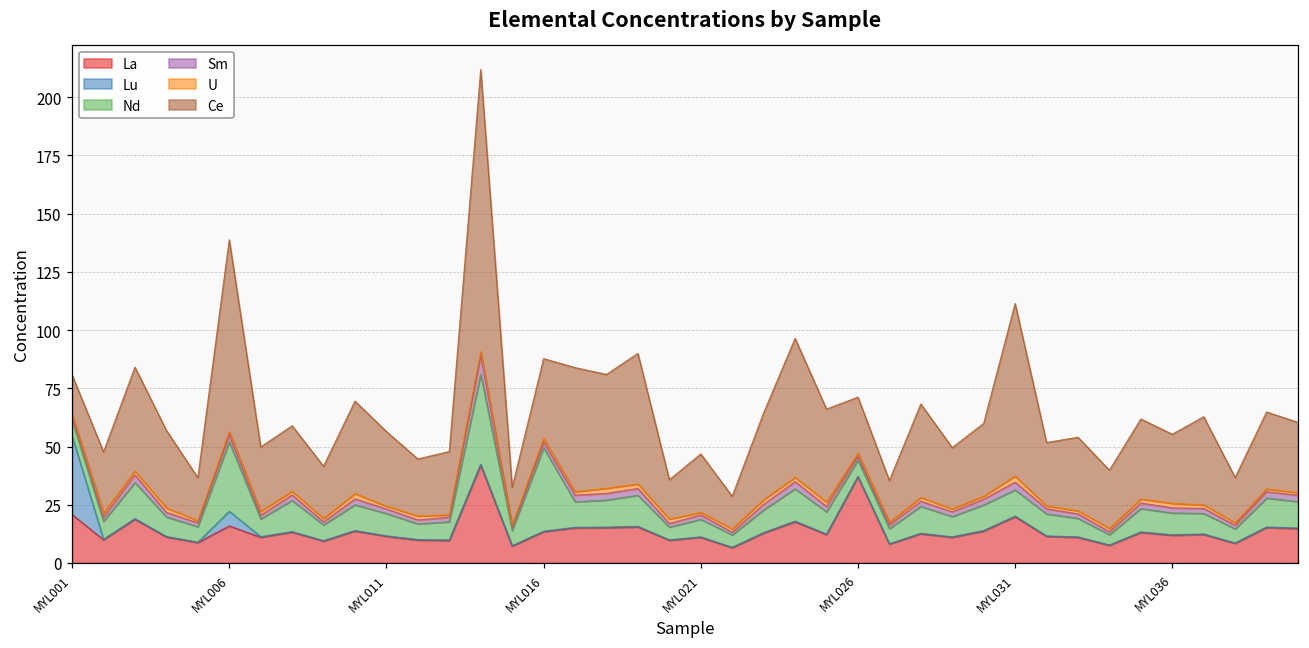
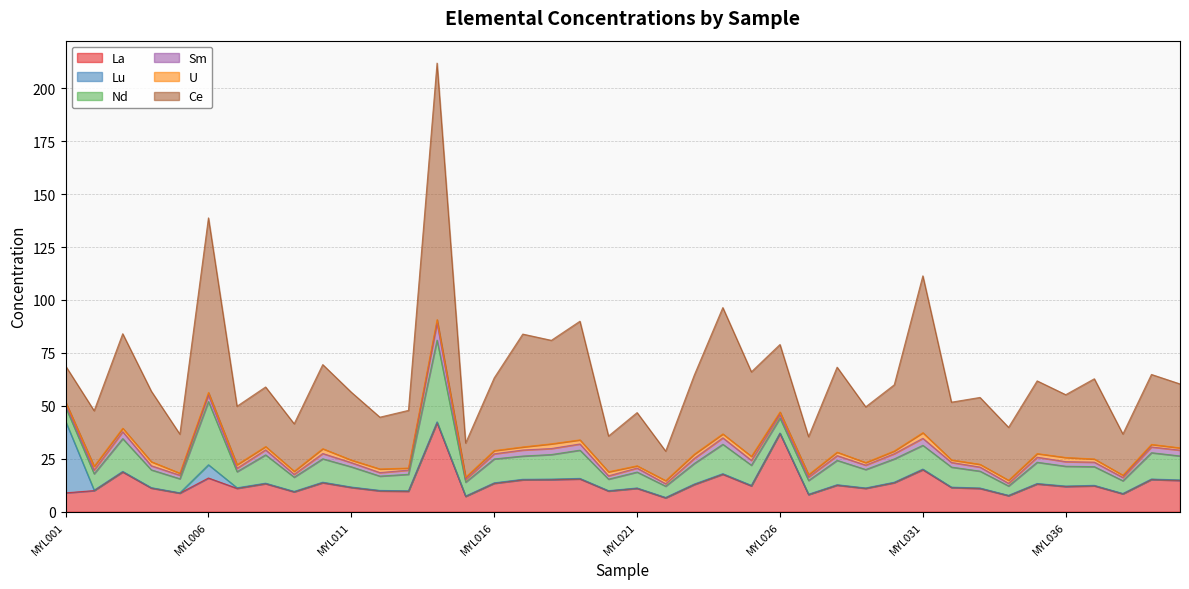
La, MYL001: 21 -> 9
Nd, MYL016: 36 -> 11
Ce, MYL026: 24 -> 32
